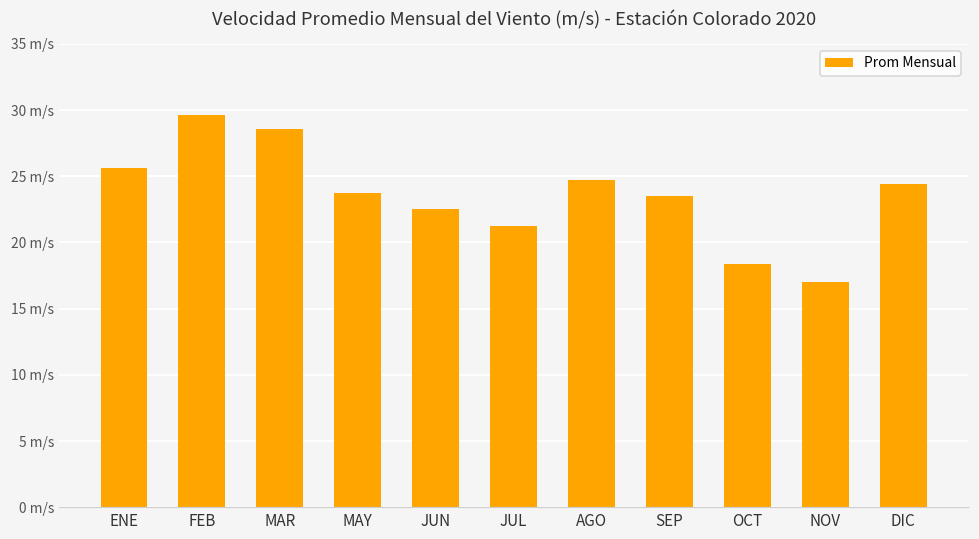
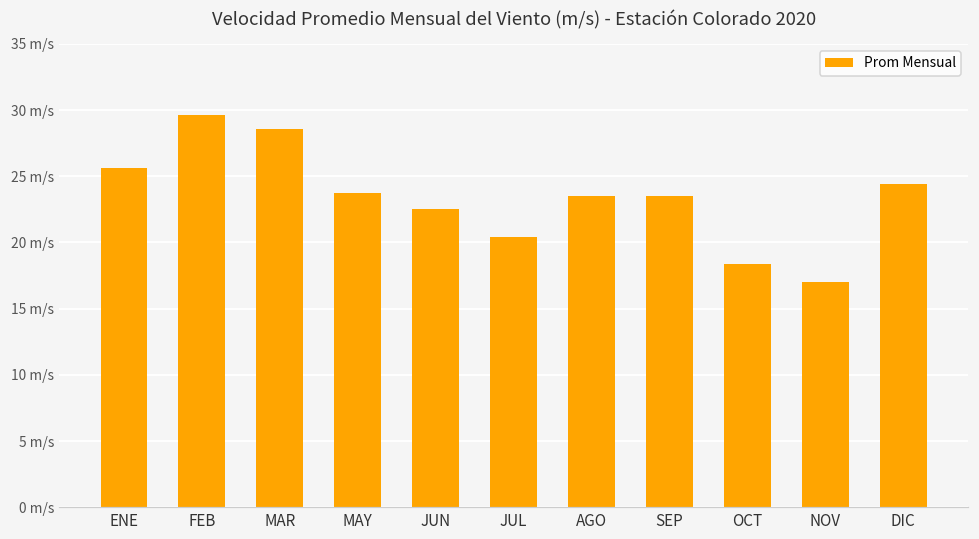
JUL: 21.3 m/s -> 20.4 m/s
AGO: 24.7 m/s -> 23.5 m/s
